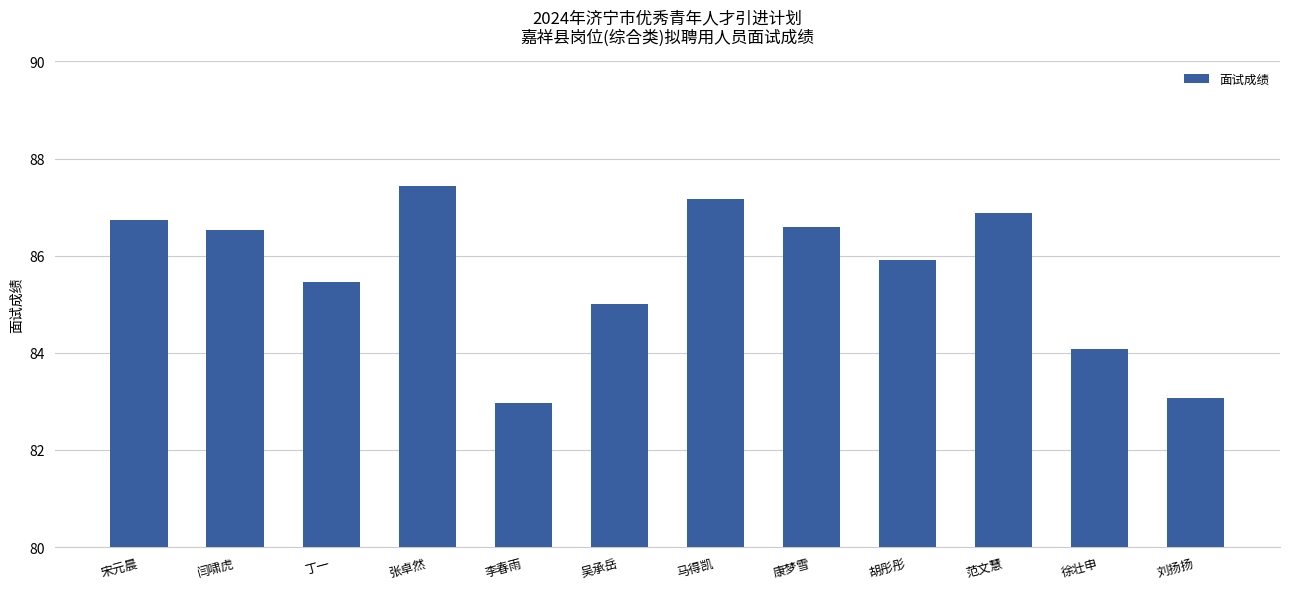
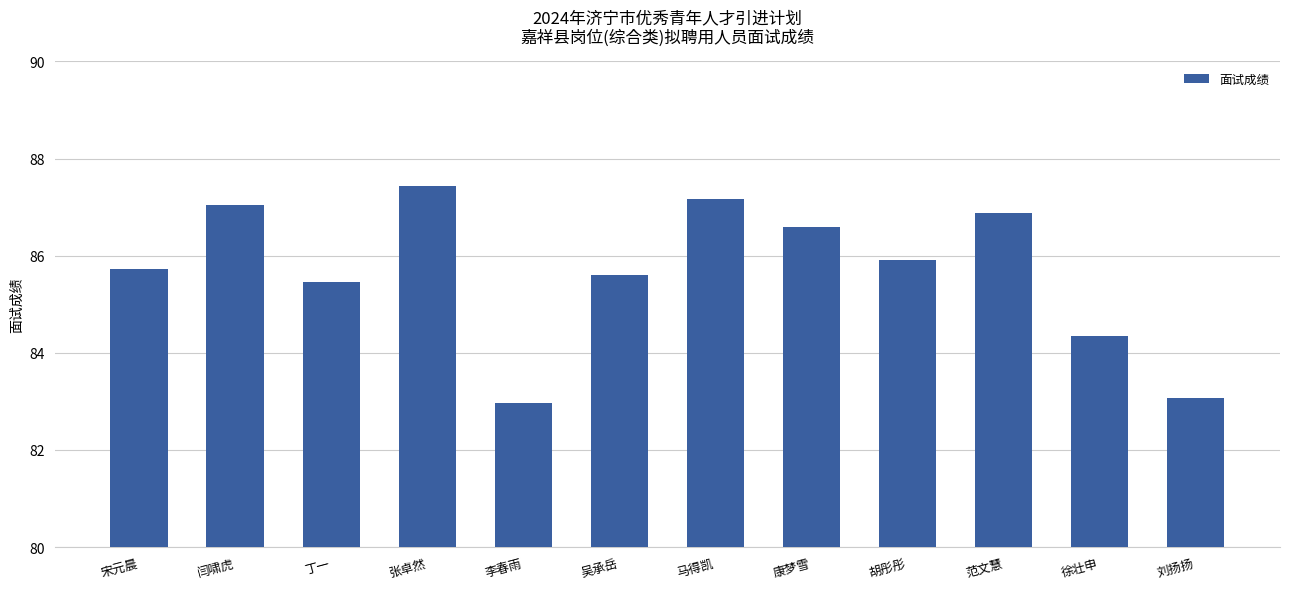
宋元晨: 86.7 -> 85.7
闫啸虎: 86.5 -> 87.1
吴承岳: 85.0 -> 85.6
徐壮申: 84.1 -> 84.4
